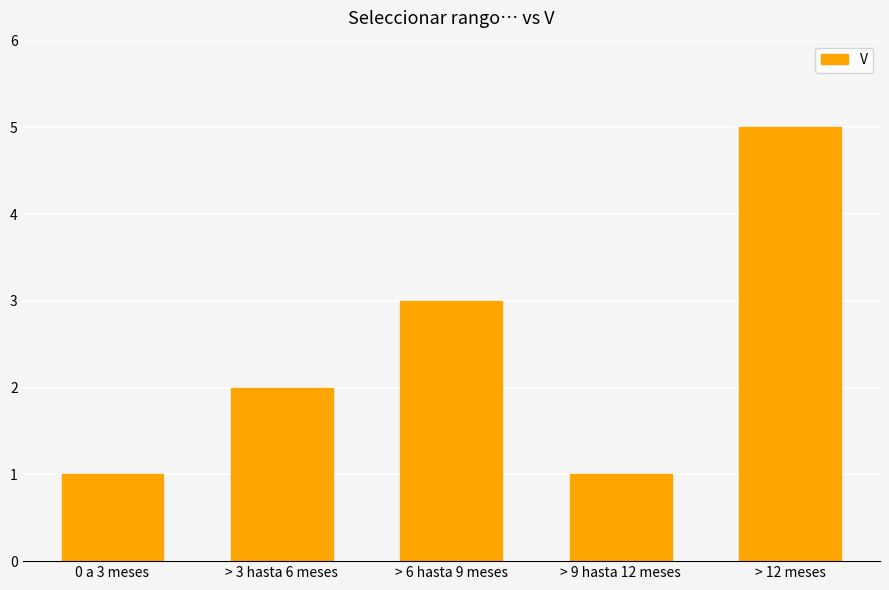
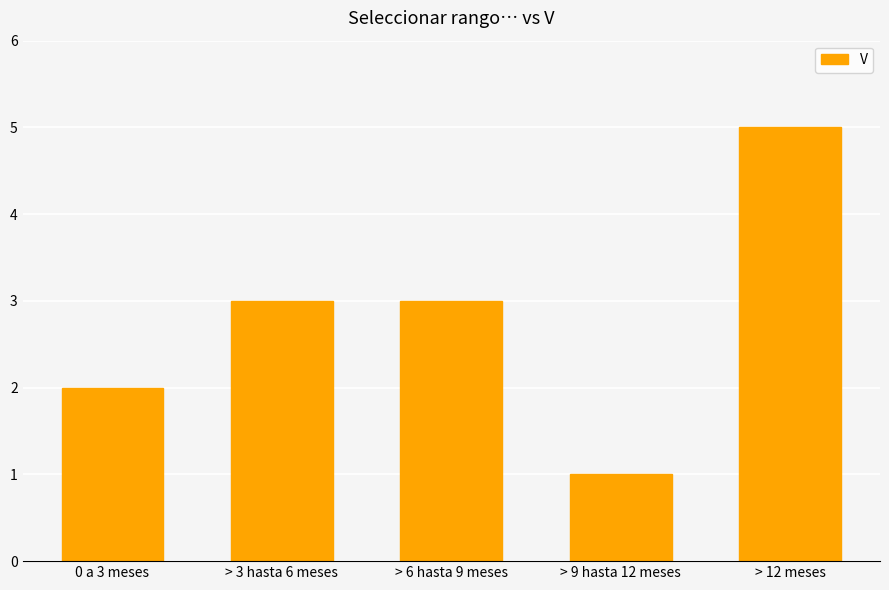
0 a 3 meses: 1 -> 2
> 3 hasta 6 meses: 2 -> 3
